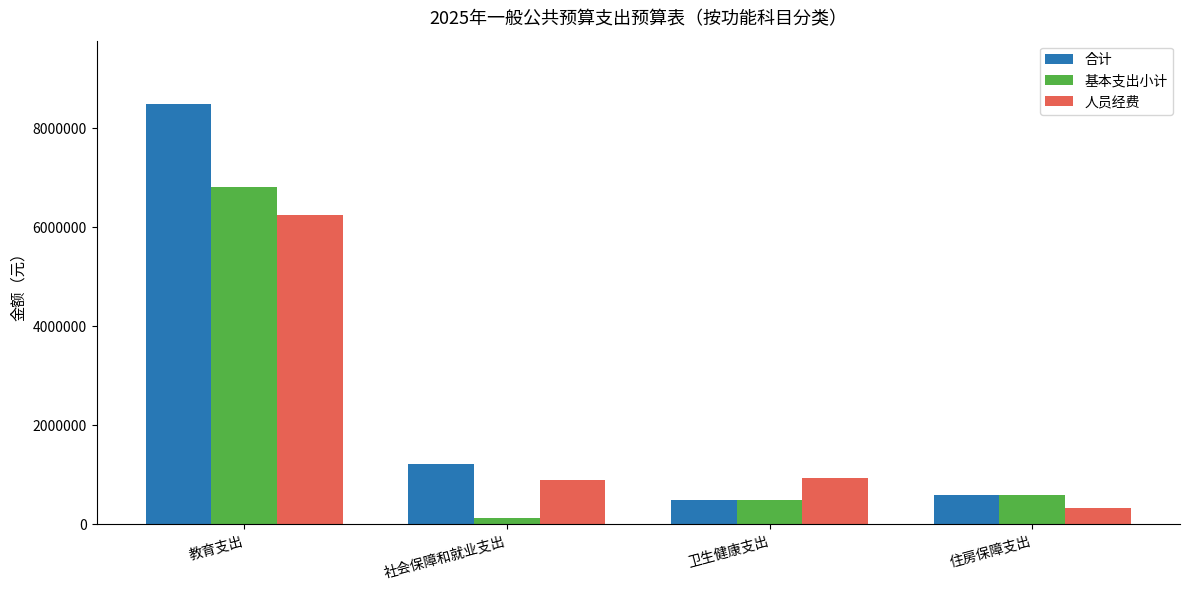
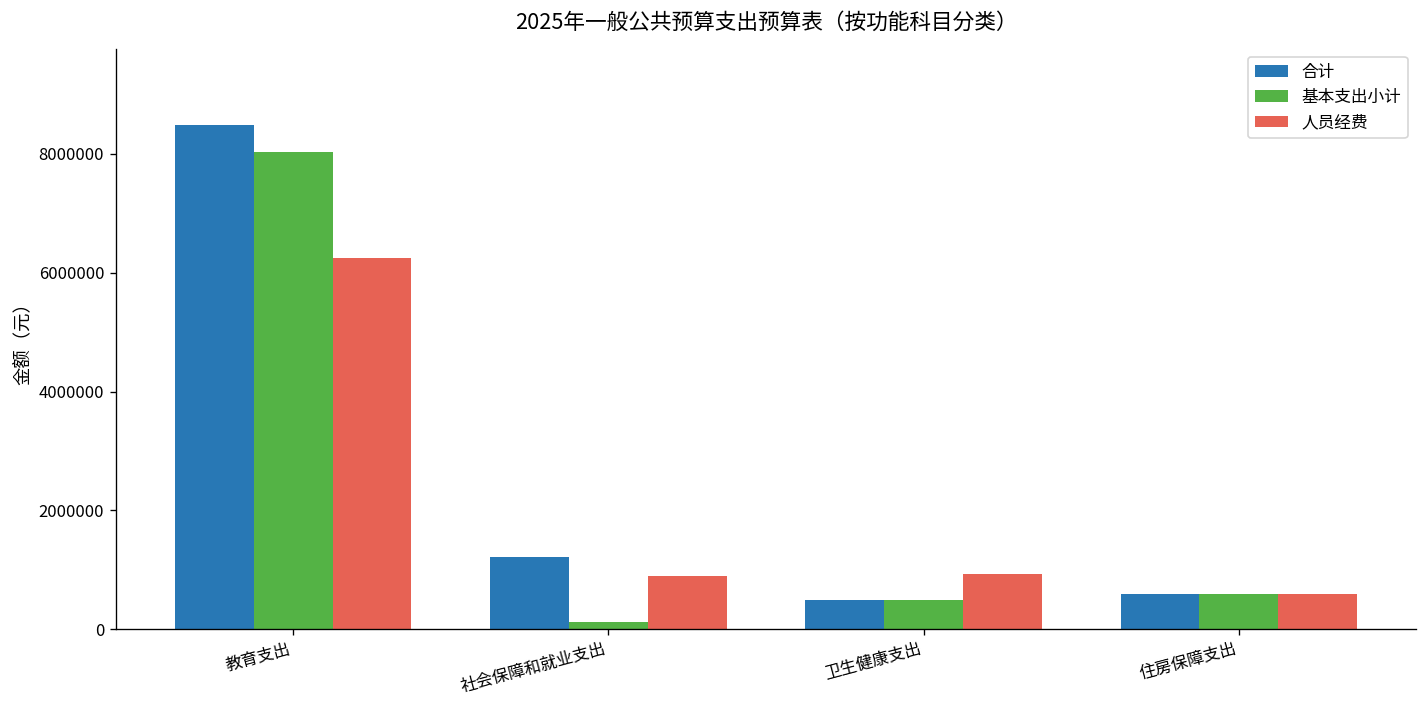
基本支出小计, 教育支出: 6800000 -> 8000000
人员经费, 住房保障支出: 300000 -> 600000
